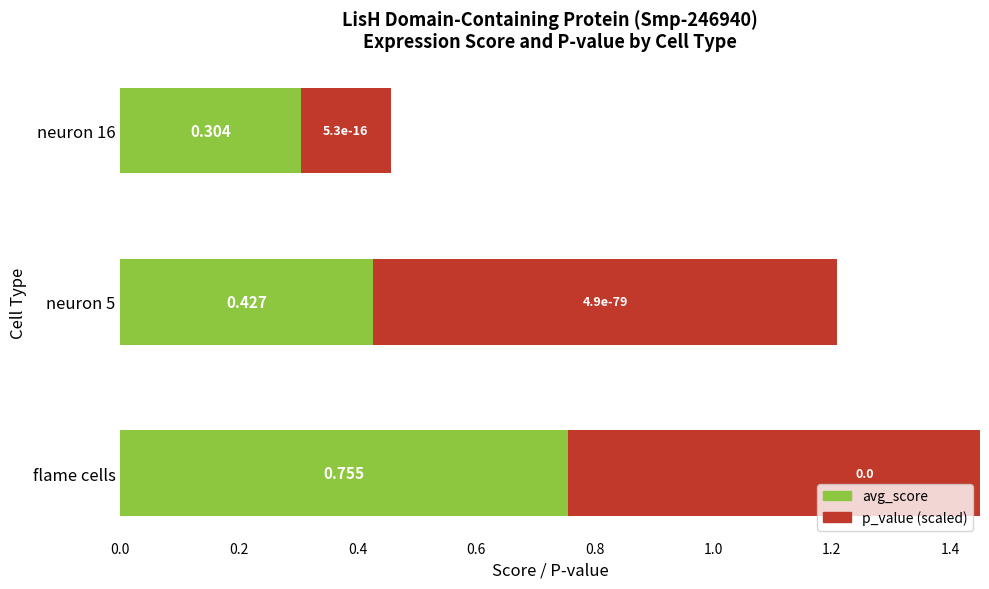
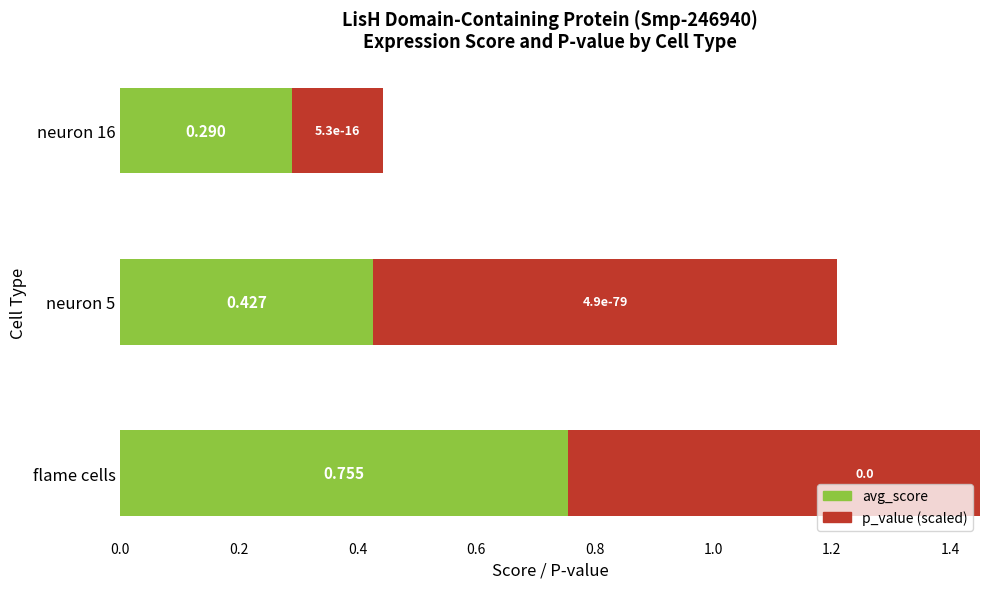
avg_score, neuron 16: 0.304 -> 0.290
